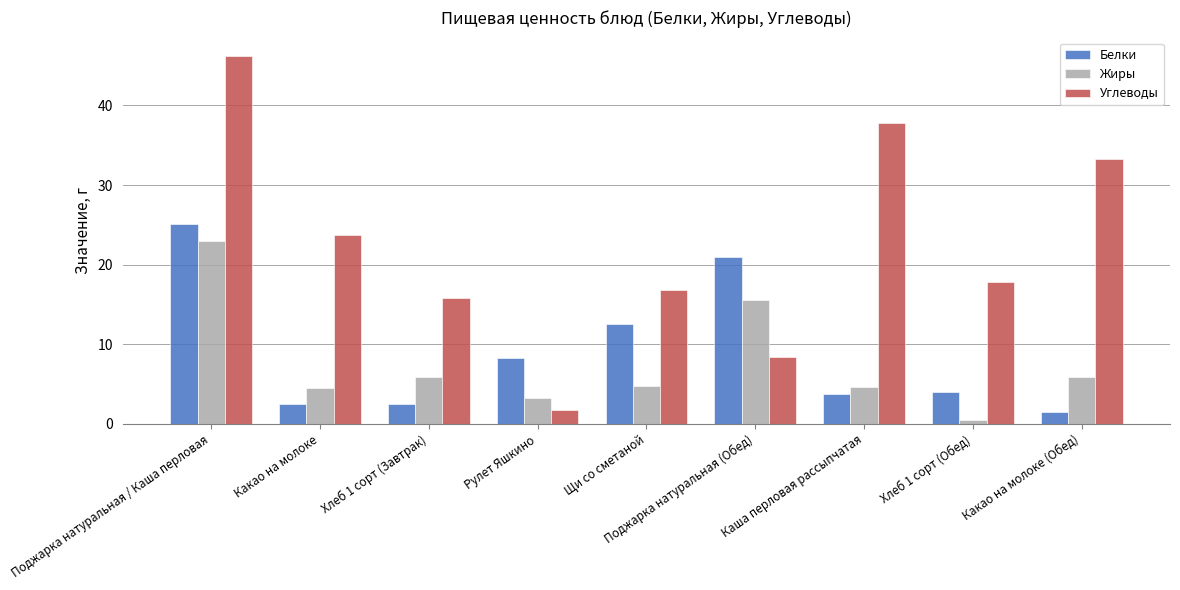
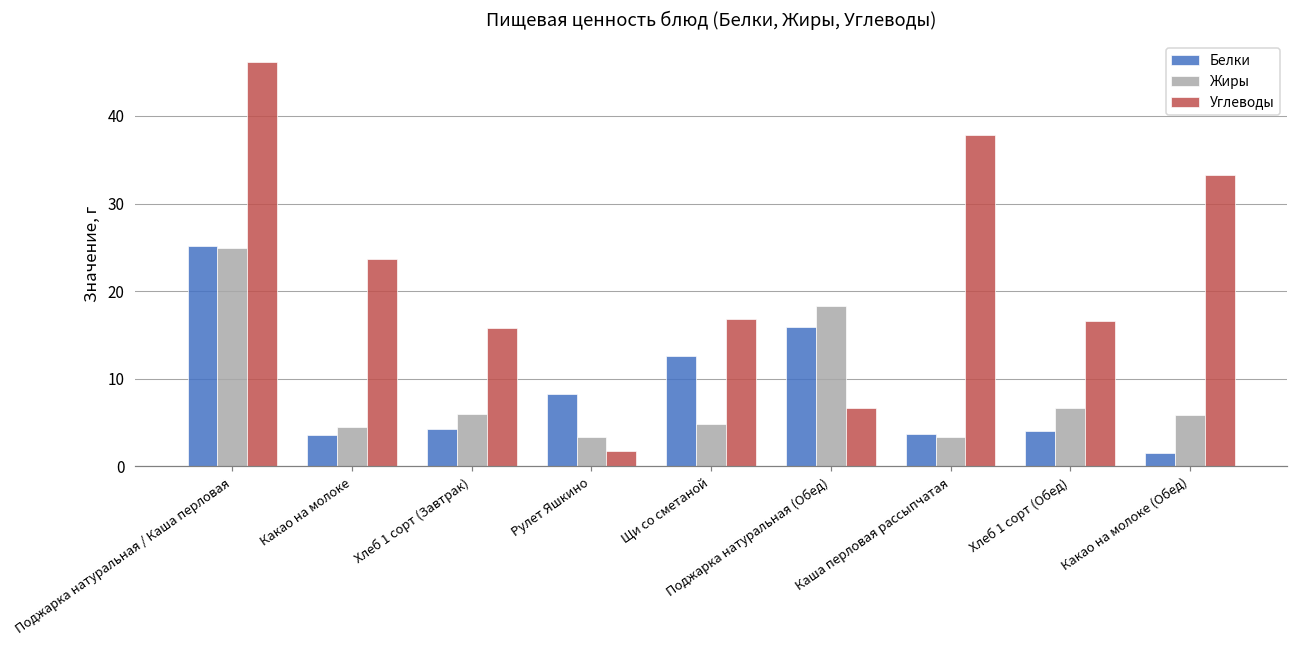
Жиры, Поджарка натуральная / Каша перловая: 23 -> 25
Белки, Какао на молоке: 2 -> 4
Белки, Хлеб 1 сорт (Завтрак): 2 -> 4
Белки, Поджарка натуральная (Обед): 21 -> 16
Жиры, Поджарка натуральная (Обед): 16 -> 18
Углеводы, Поджарка натуральная (Обед): 8 -> 7
Жиры, Каша перловая рассыпчатая: 5 -> 3
Жиры, Хлеб 1 сорт (Обед): 1 -> 7
Углеводы, Хлеб 1 сорт (Обед): 18 -> 17
